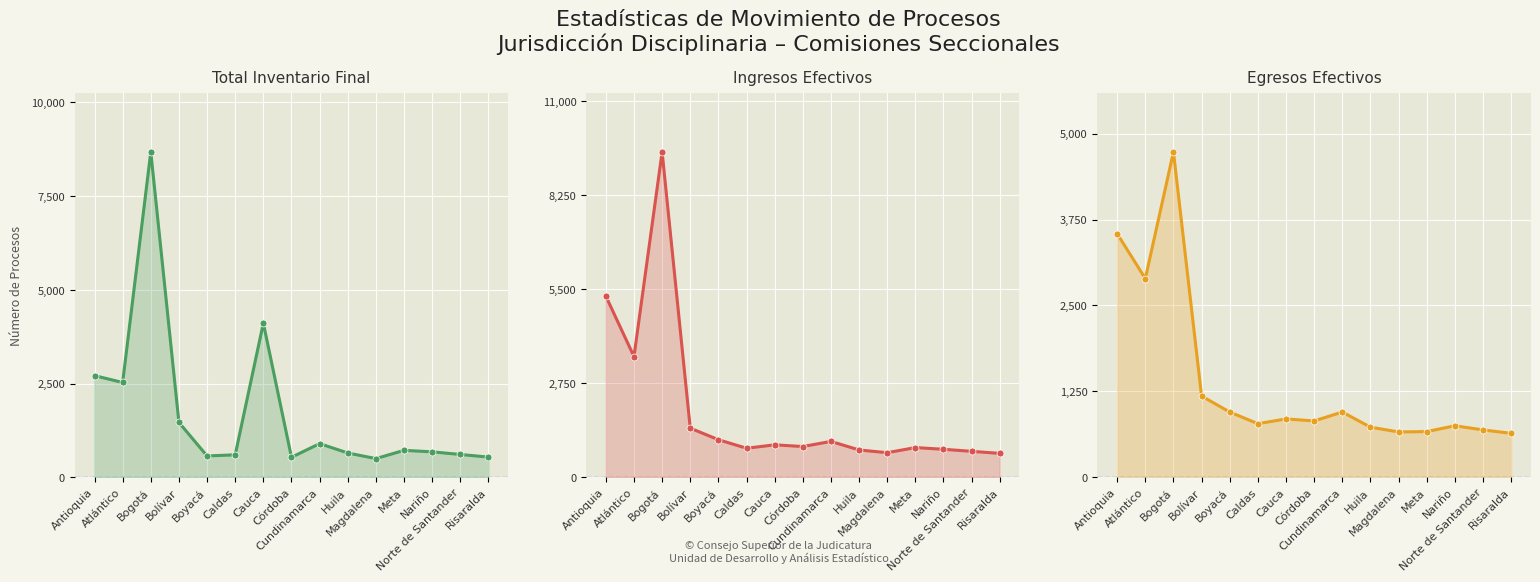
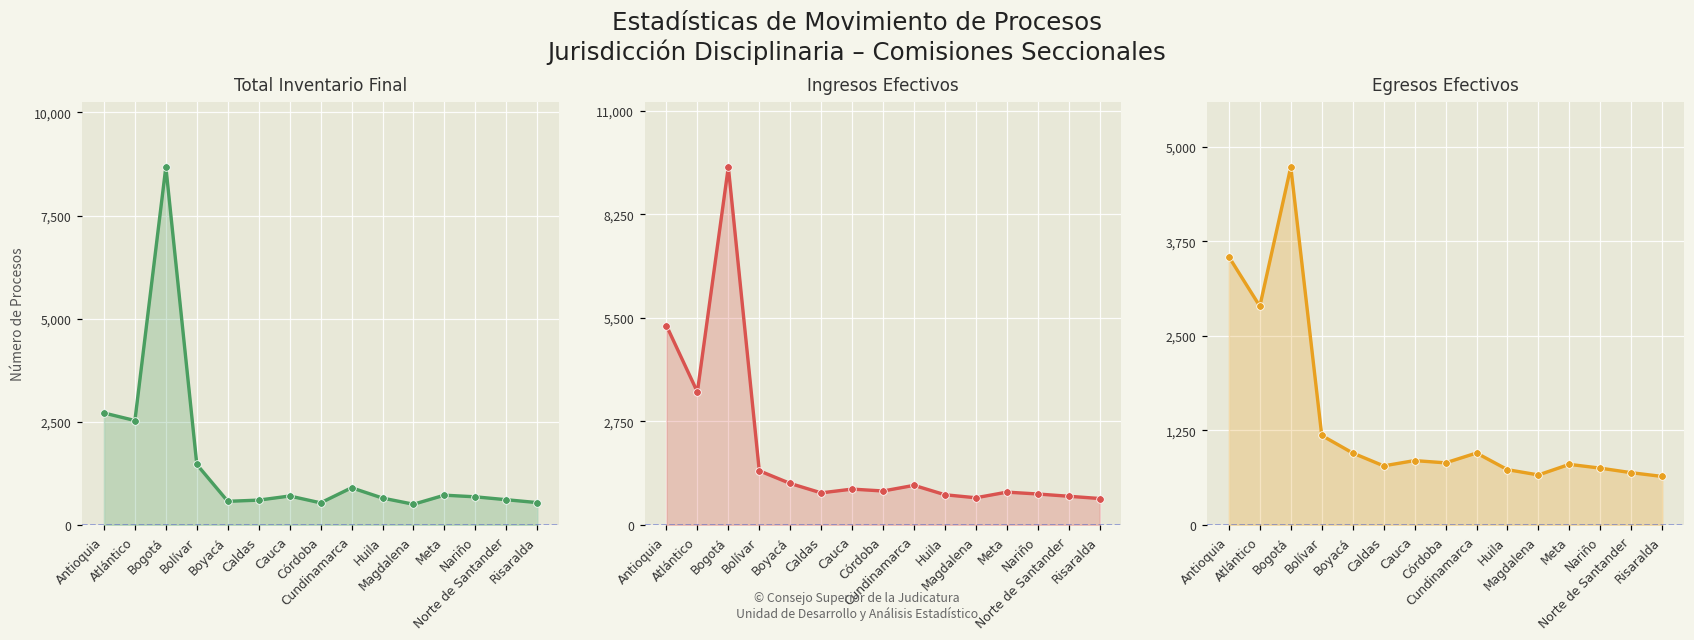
Total Inventario Final, Cauca: 4,100 -> 700
Egresos Efectivos, Meta: 700 -> 800
